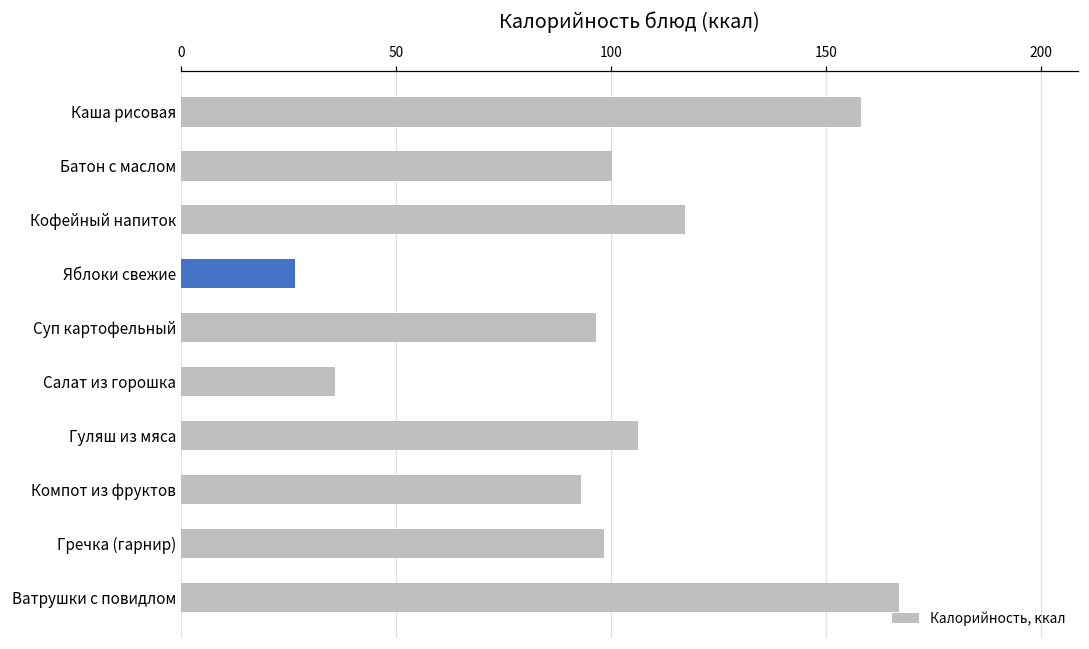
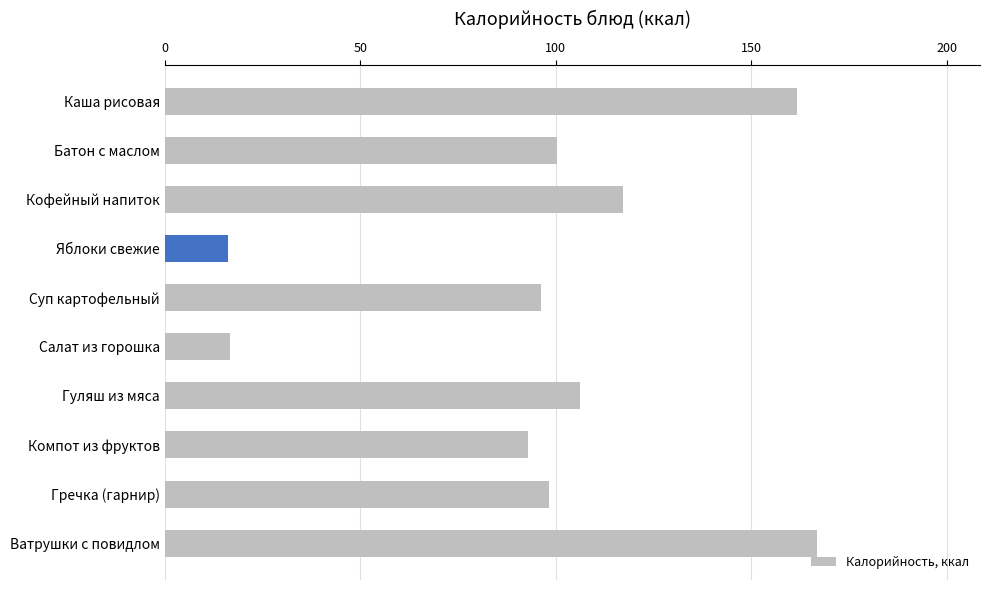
Каша рисовая: 158 -> 162
Яблоки свежие: 26 -> 16
Салат из горошка: 36 -> 17
